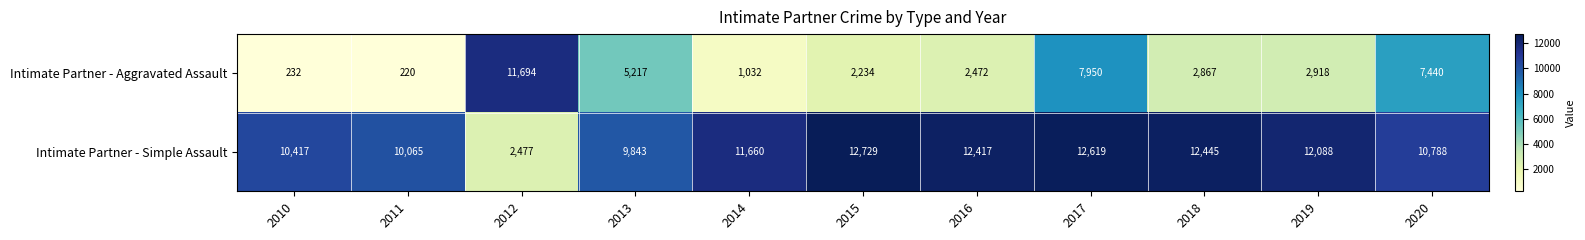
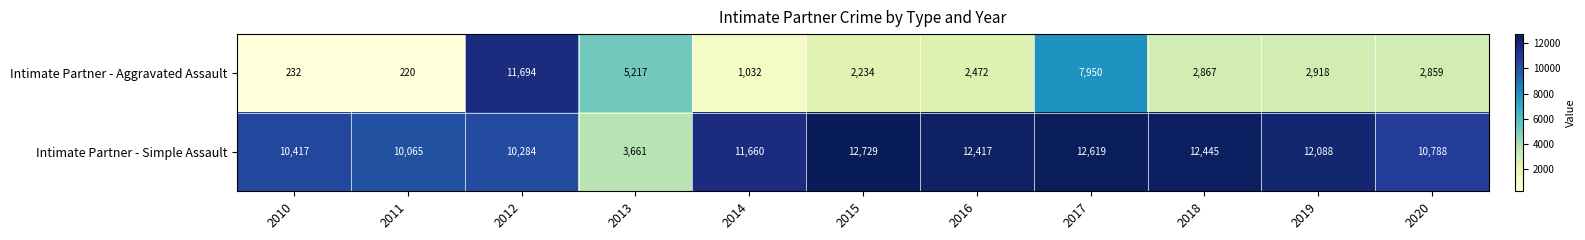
Intimate Partner - Aggravated Assault, 2020: 7,440 -> 2,859
Intimate Partner - Simple Assault, 2012: 2,477 -> 10,284
Intimate Partner - Simple Assault, 2013: 9,843 -> 3,661
